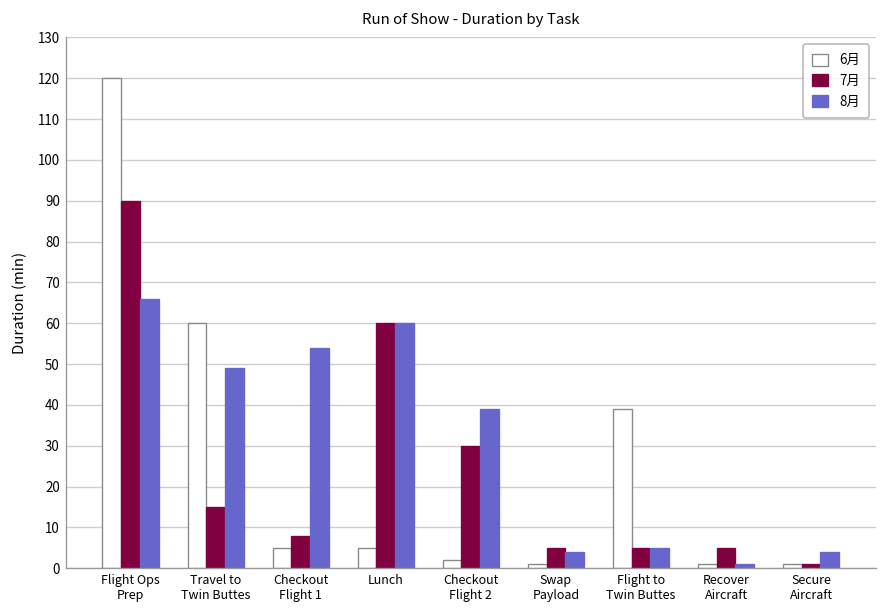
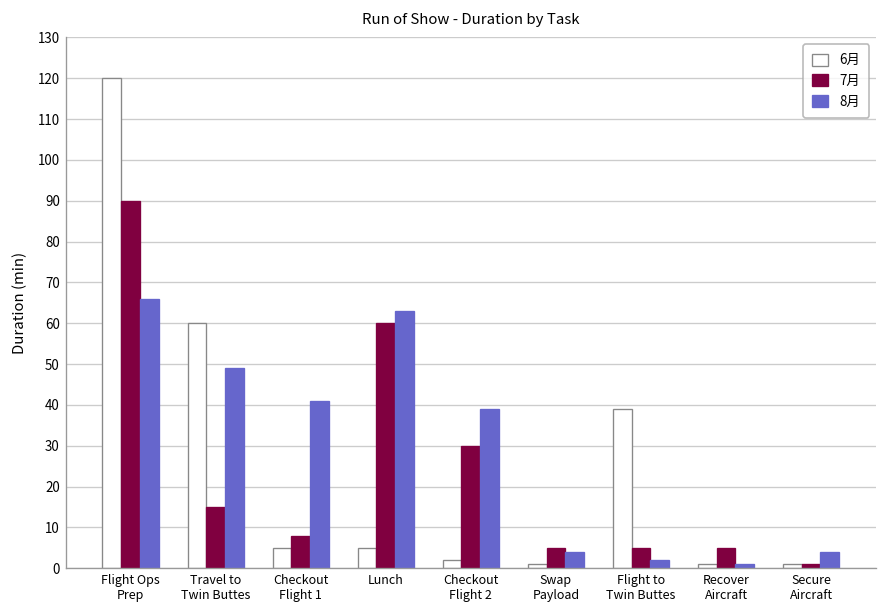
8月, Checkout Flight 1: 54 -> 41
8月, Lunch: 60 -> 63
8月, Flight to Twin Buttes: 5 -> 2
